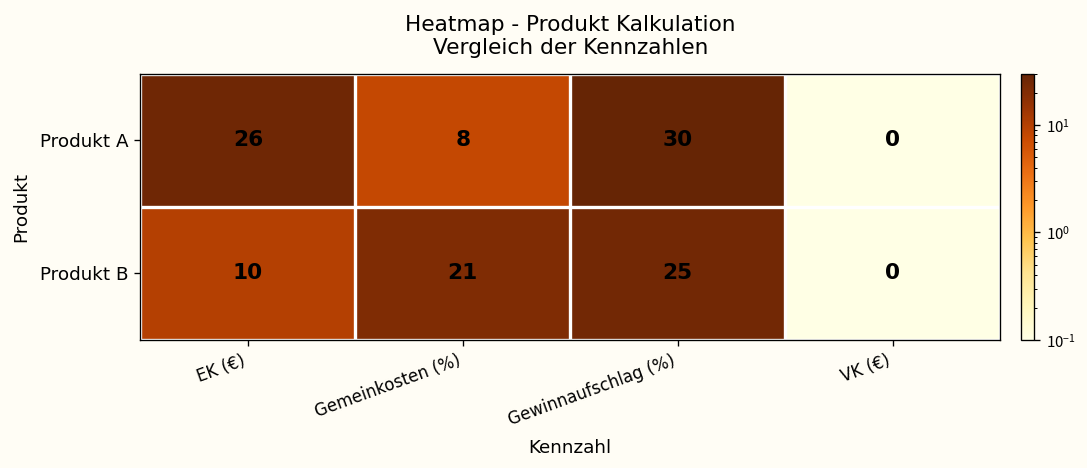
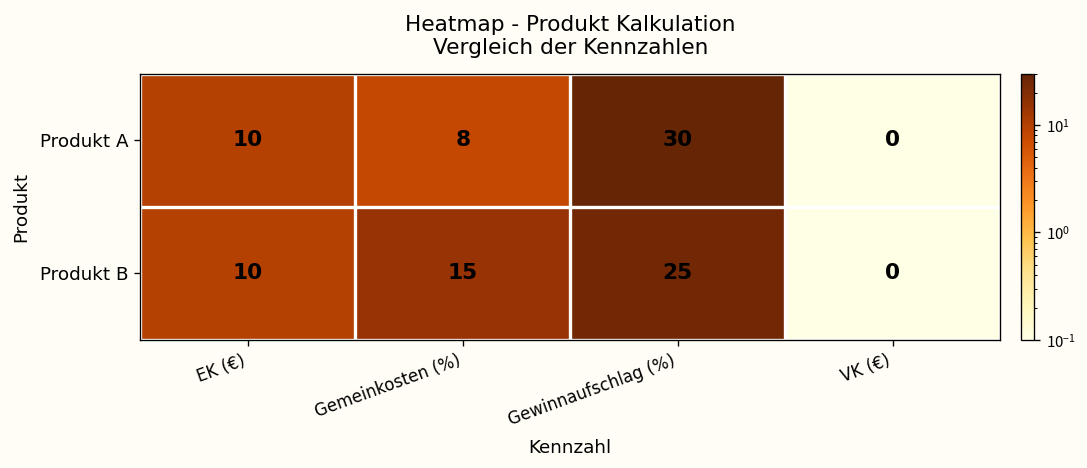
Produkt A, EK (€): 26 -> 10
Produkt B, Gemeinkosten (%): 21 -> 15
